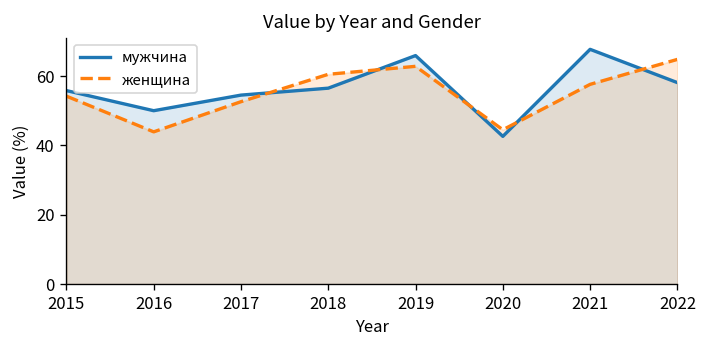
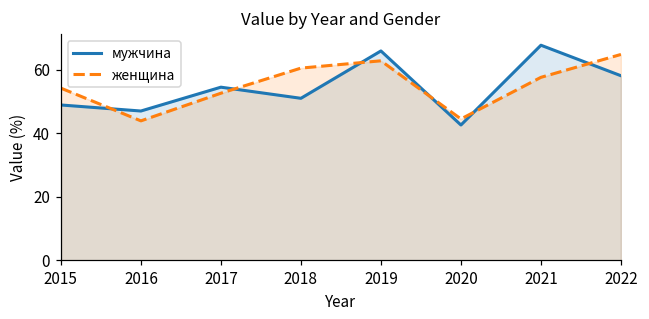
мужчина, 2015: 56 -> 49
мужчина, 2016: 50 -> 47
мужчина, 2018: 57 -> 51
